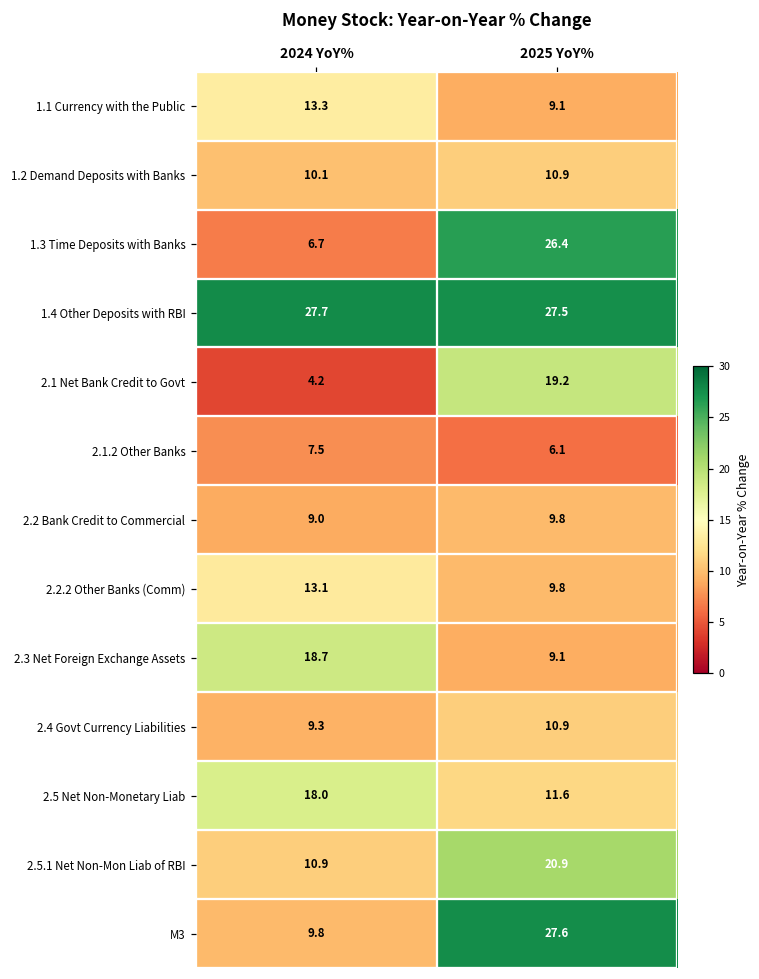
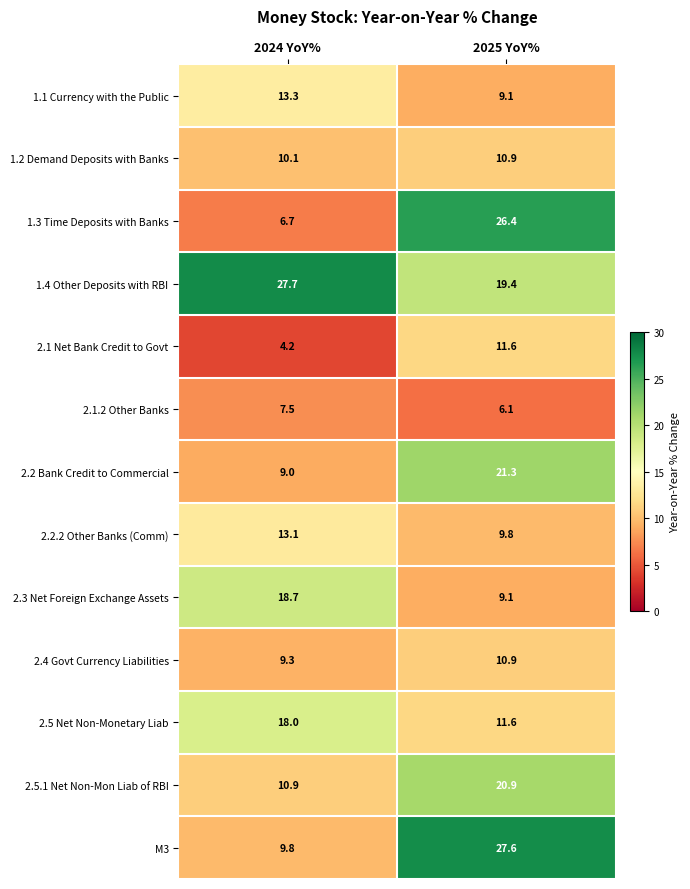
1.4 Other Deposits with RBI, 2025 YoY%: 27.5 -> 19.4
2.1 Net Bank Credit to Govt, 2025 YoY%: 19.2 -> 11.6
2.2 Bank Credit to Commercial, 2025 YoY%: 9.8 -> 21.3
